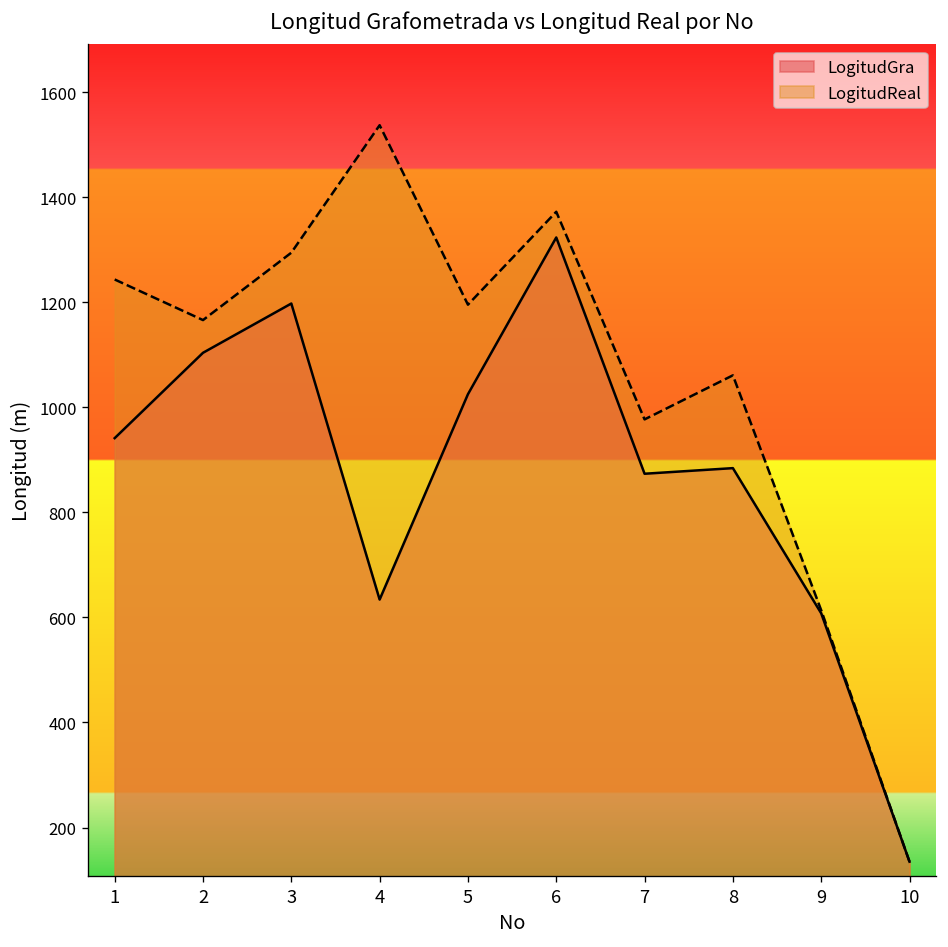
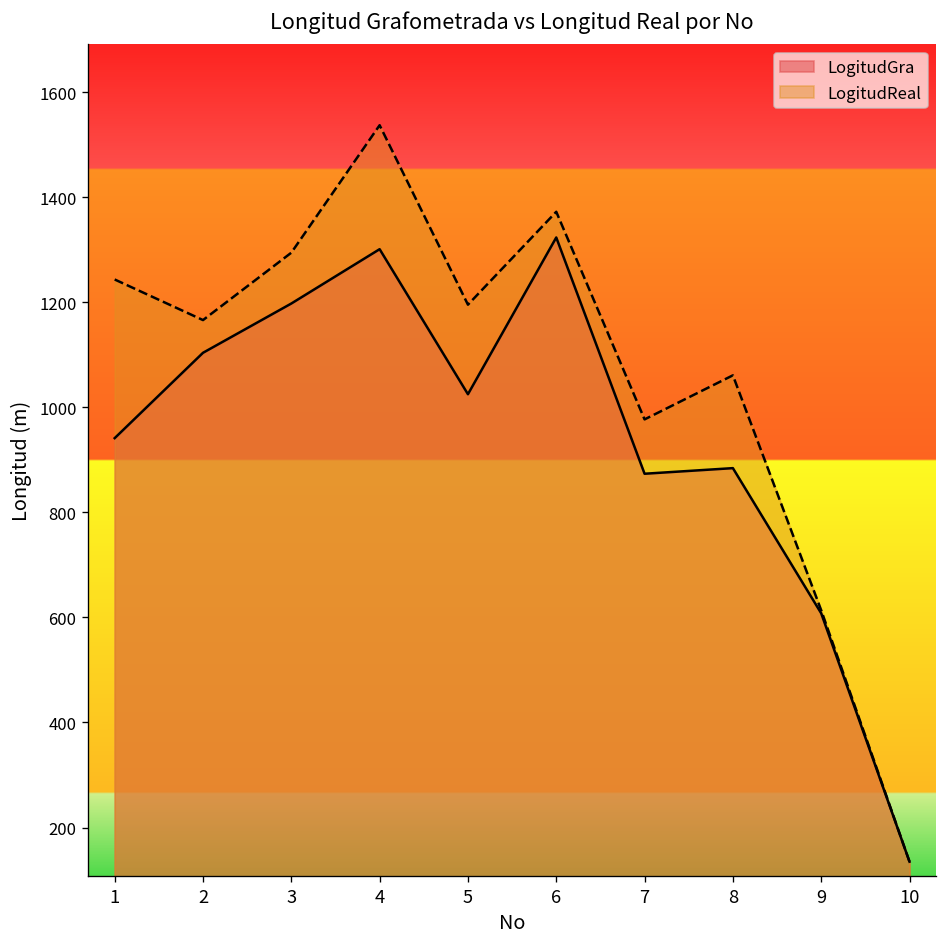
LogitudGra, 4: 630 -> 1300
